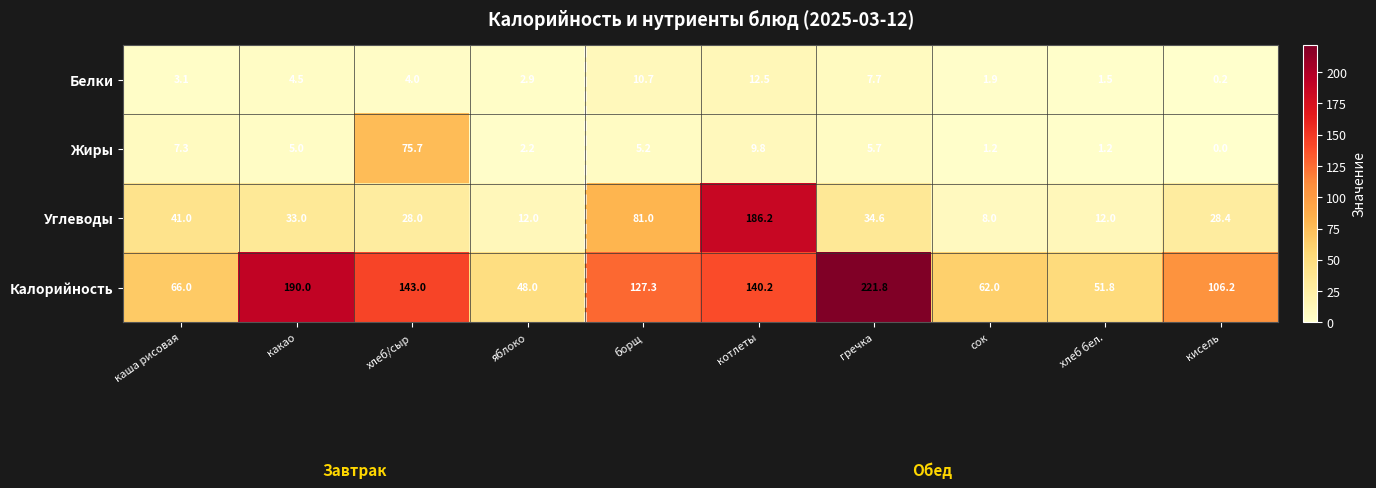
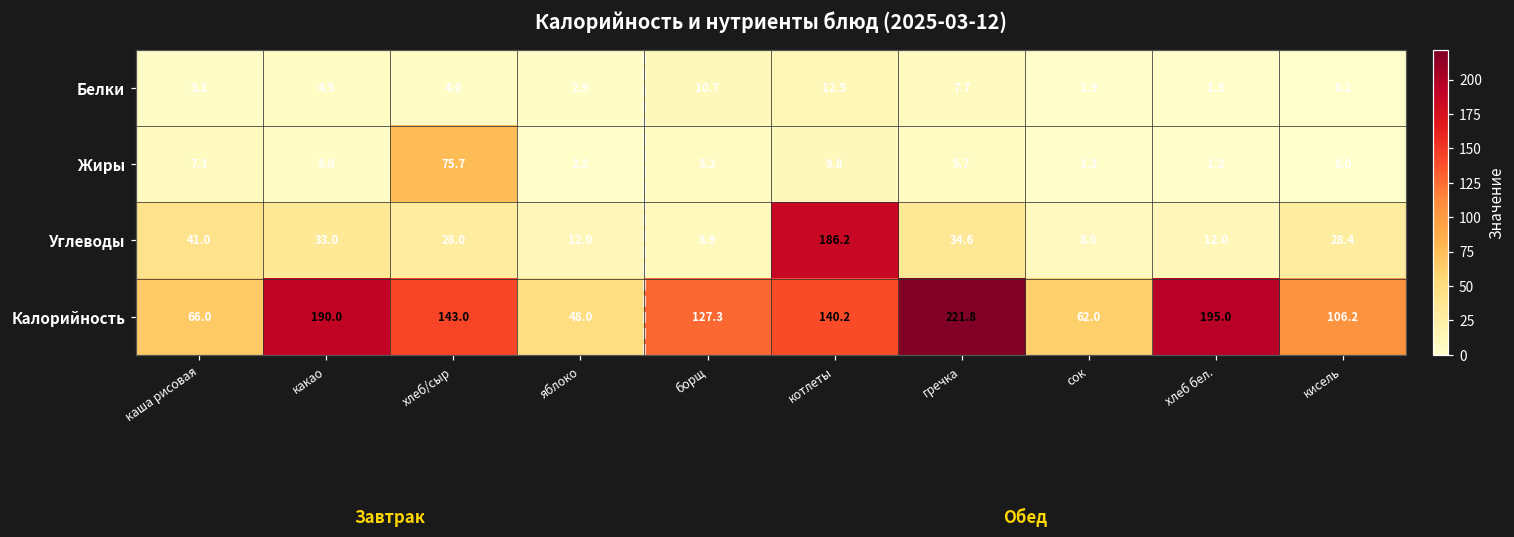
Углеводы, борщ: 81.0 -> 8.9
Калорийность, хлеб бел.: 51.8 -> 195.0
